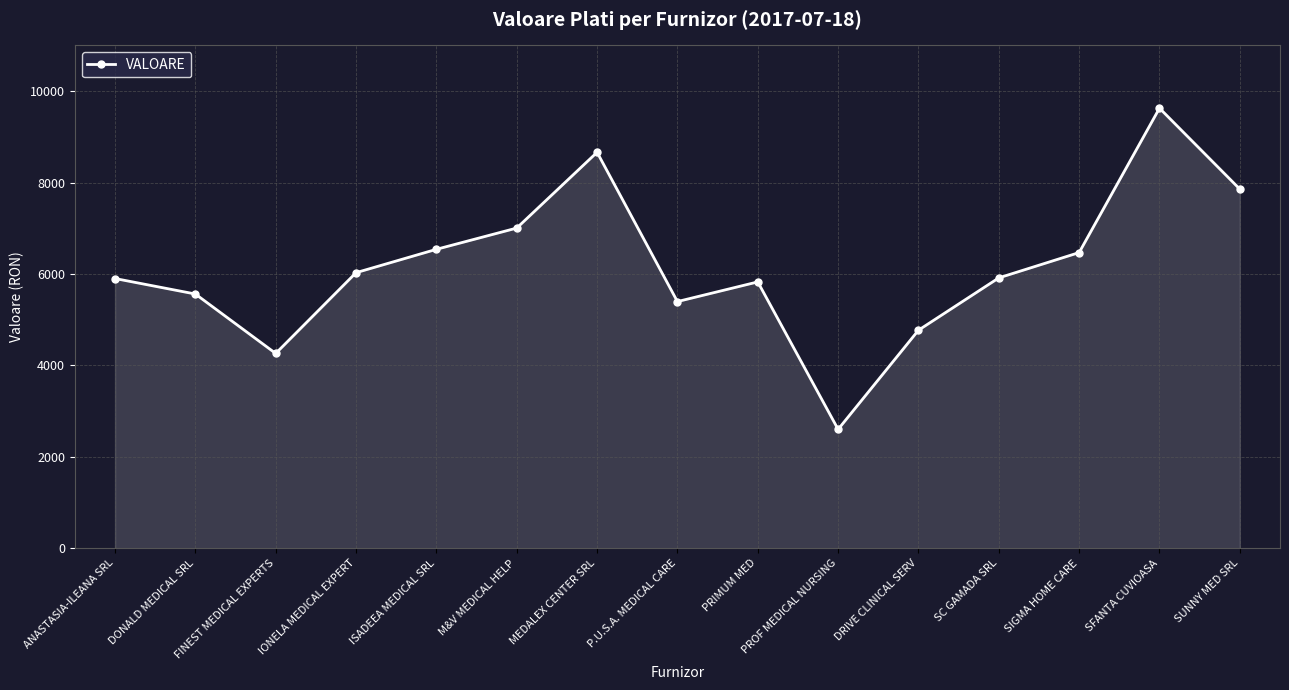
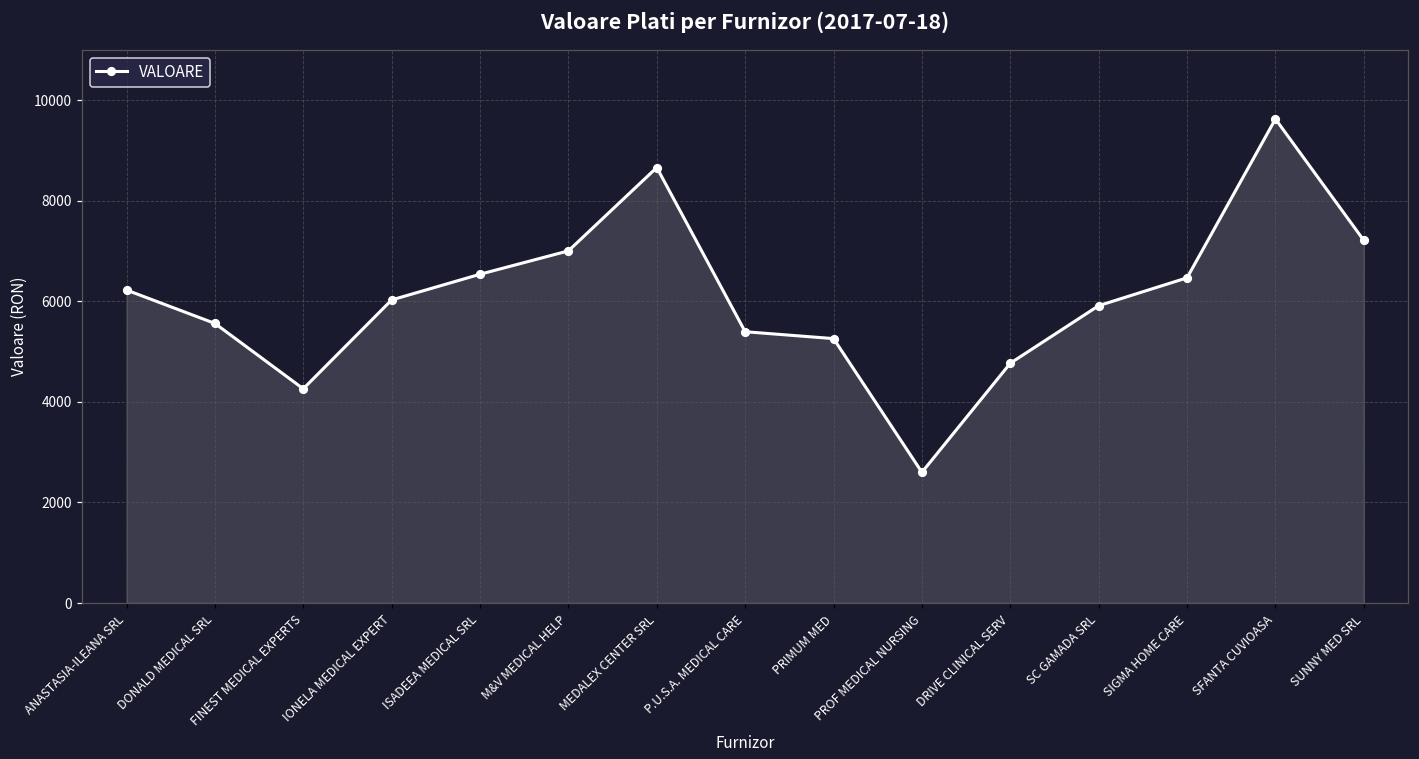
ANASTASIA-ILEANA SRL: 5900 -> 6200
PRIMUM MED: 5800 -> 5300
SUNNY MED SRL: 7900 -> 7200
